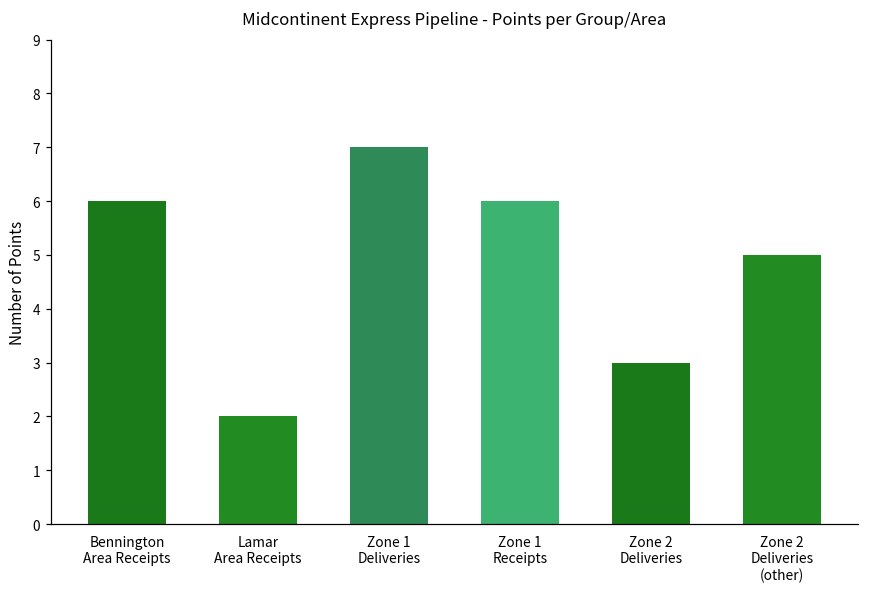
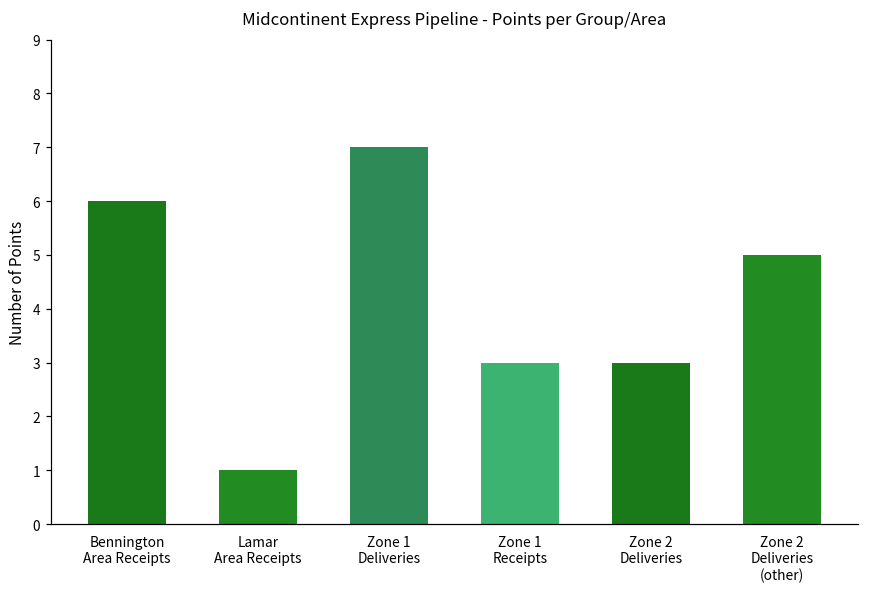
Lamar Area Receipts: 2 -> 1
Zone 1 Receipts: 6 -> 3
